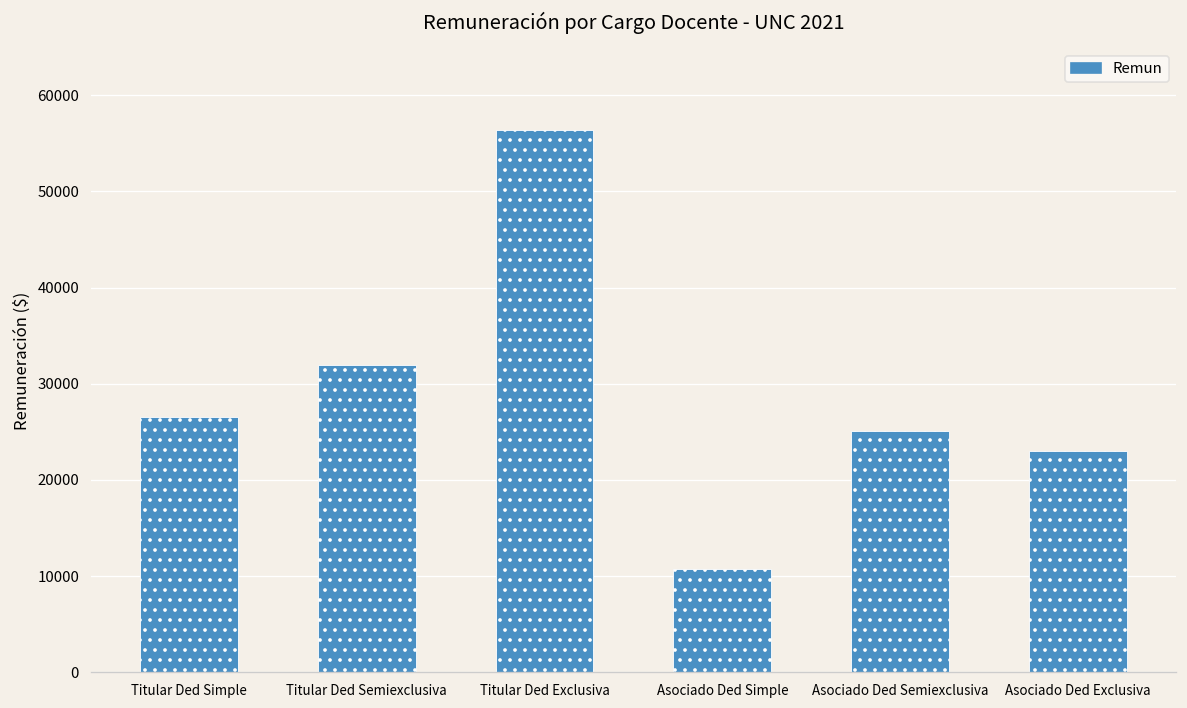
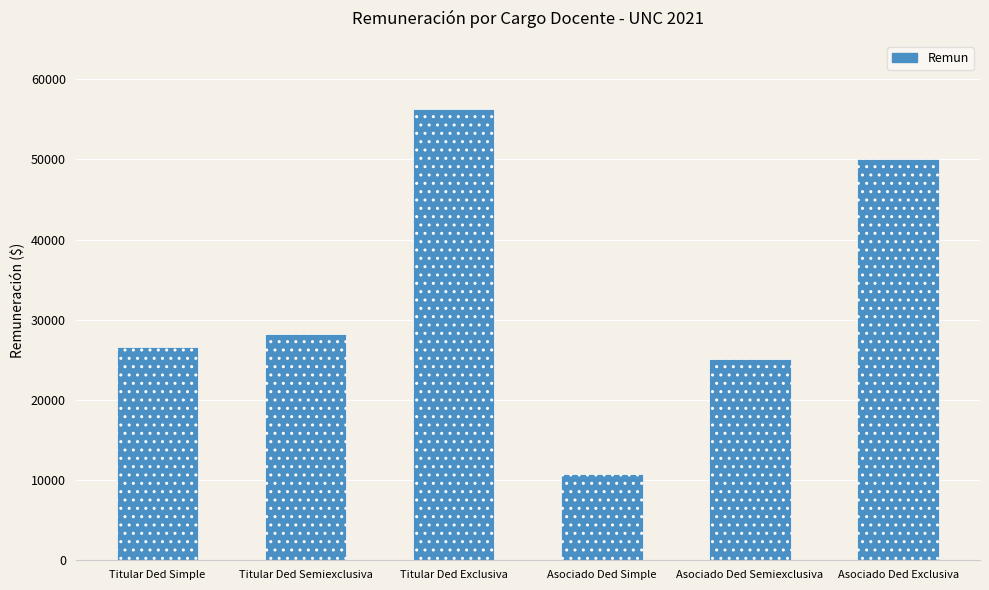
Titular Ded Semiexclusiva: 32000 -> 28000
Asociado Ded Exclusiva: 23000 -> 50000
